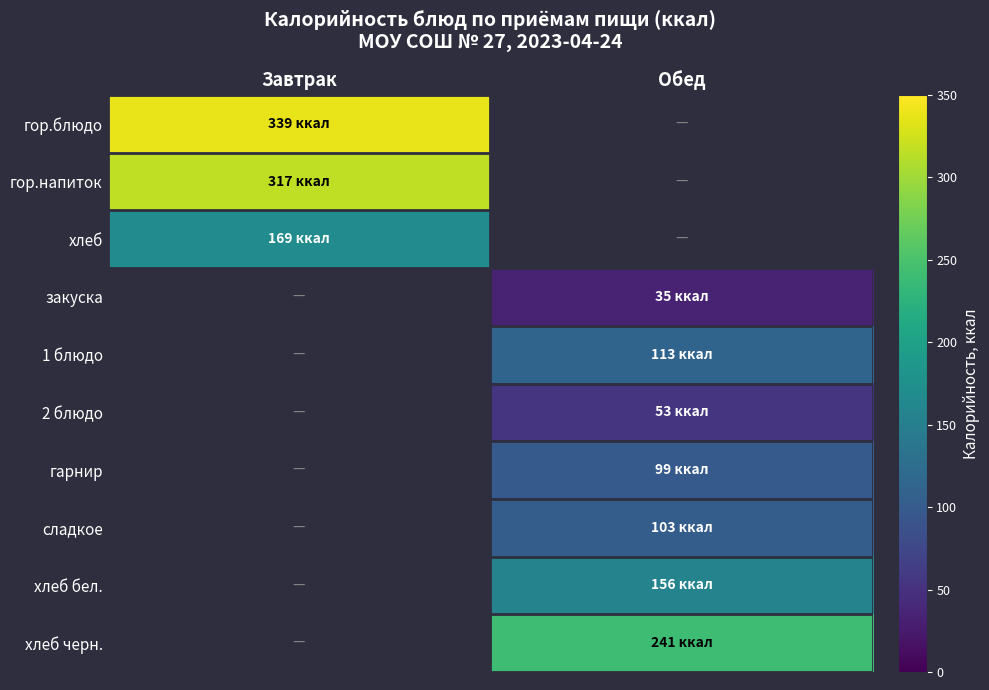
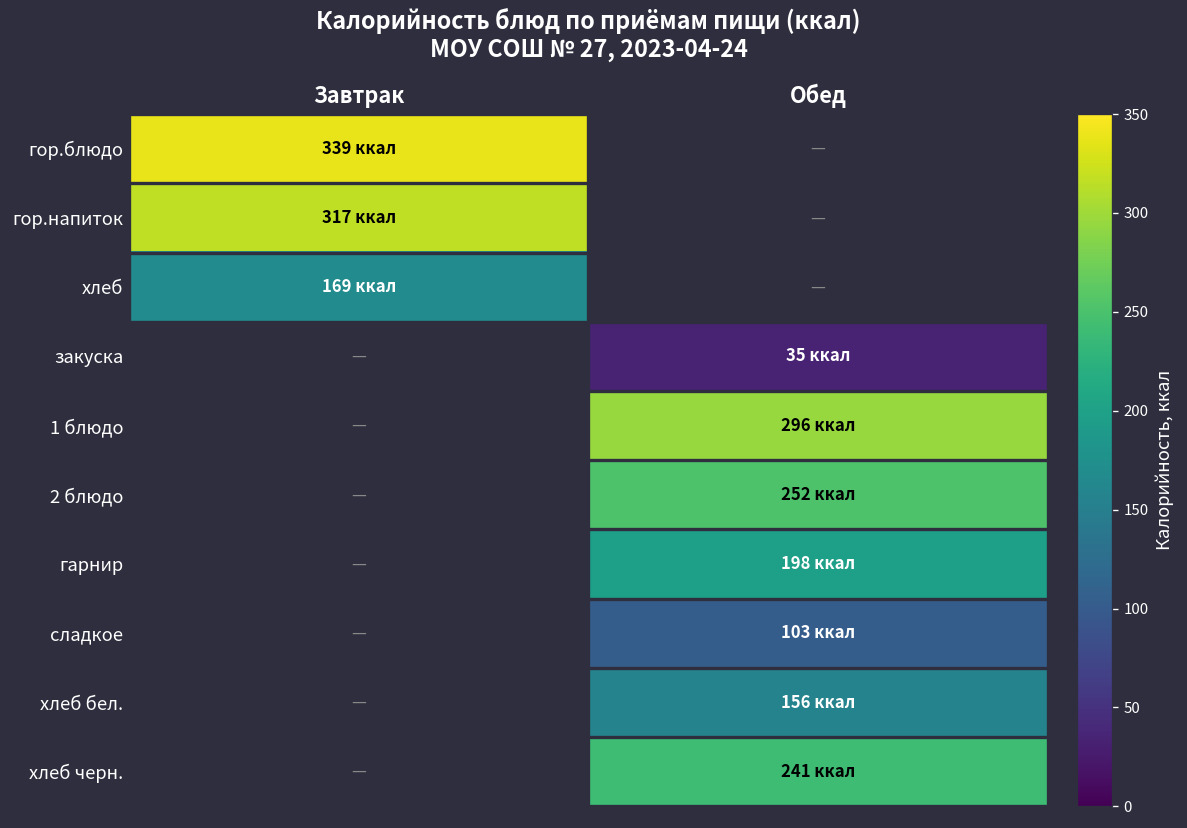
1 блюдо, Обед: 113 -> 296
2 блюдо, Обед: 53 -> 252
гарнир, Обед: 99 -> 198
